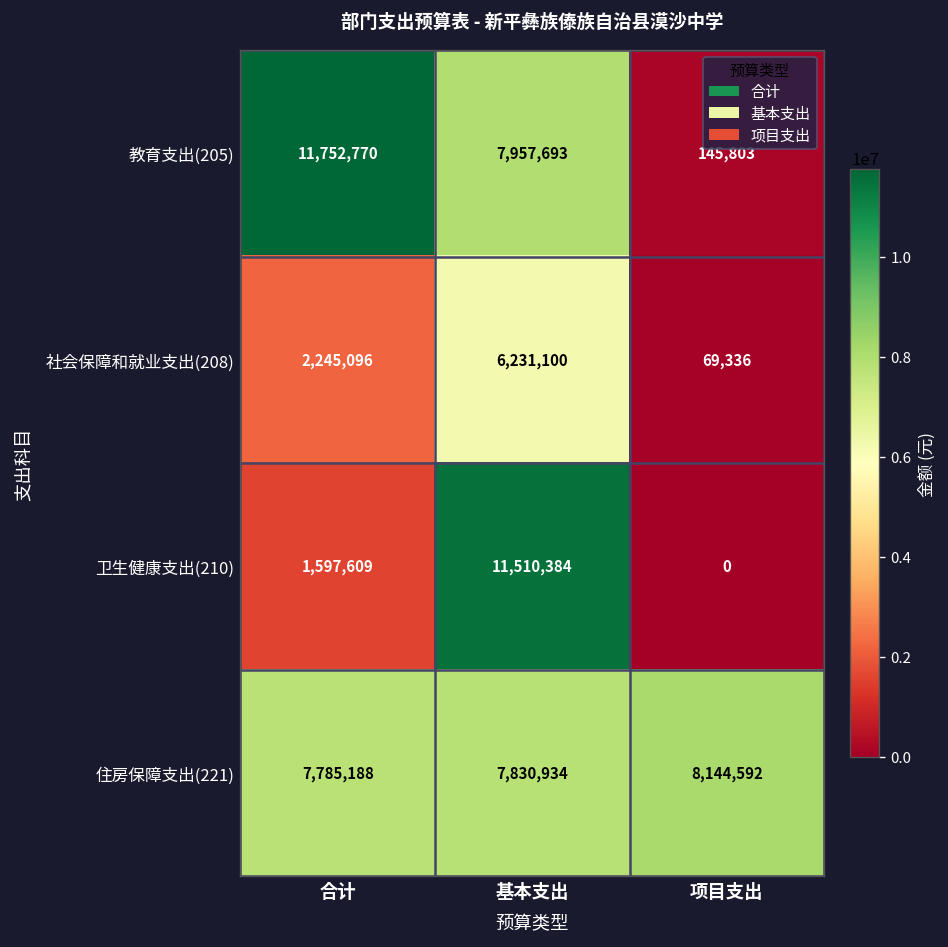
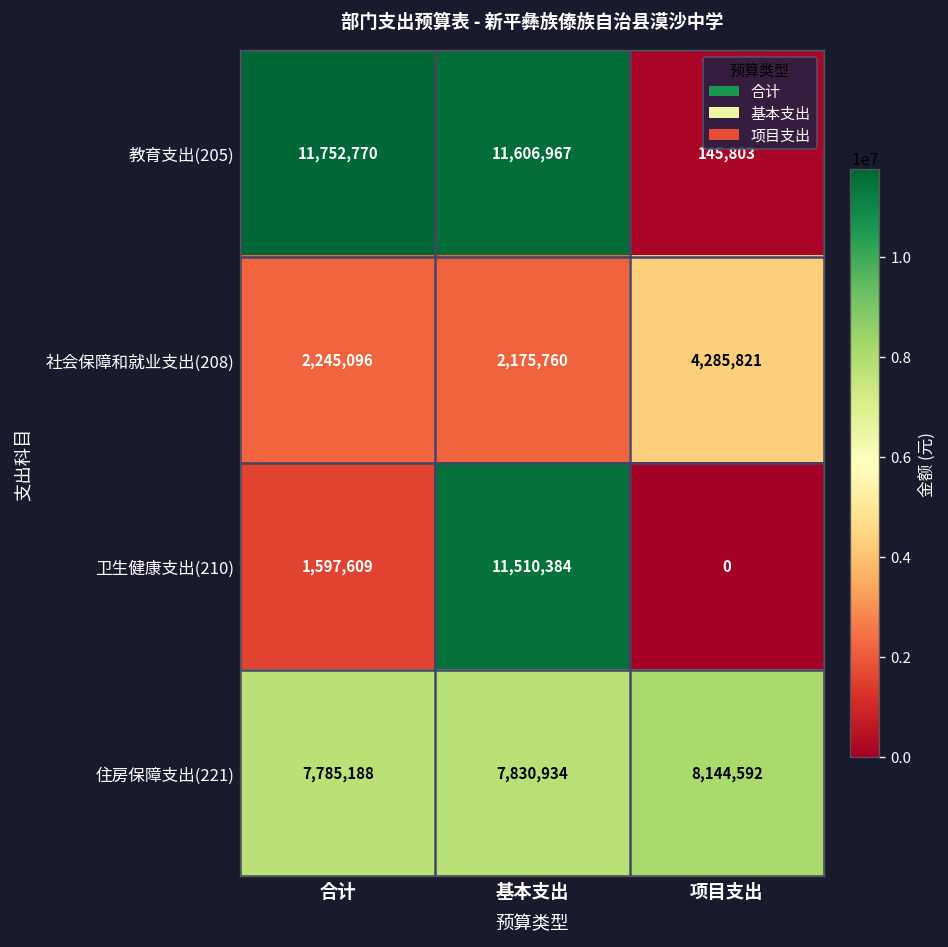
教育支出(205), 基本支出: 7,957,693 -> 11,606,967
社会保障和就业支出(208), 基本支出: 6,231,100 -> 2,175,760
社会保障和就业支出(208), 项目支出: 69,336 -> 4,285,821
